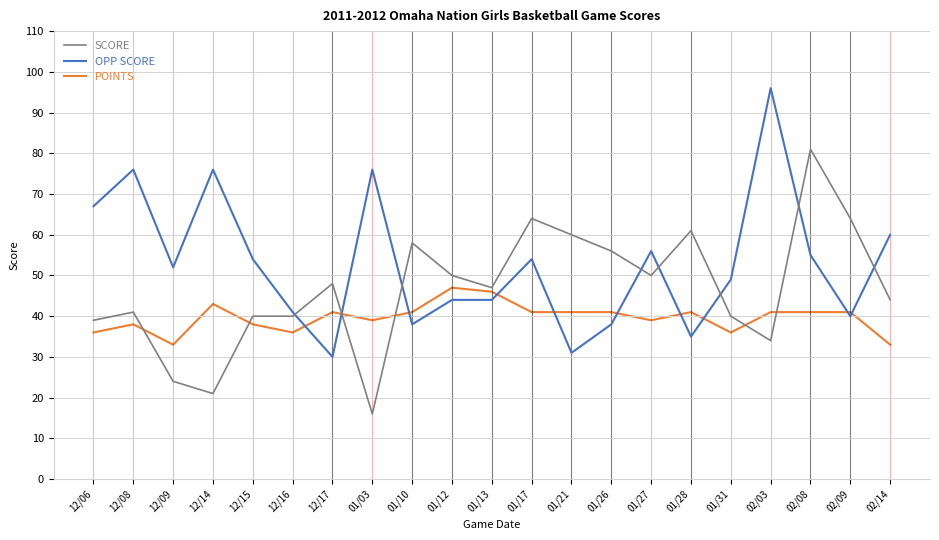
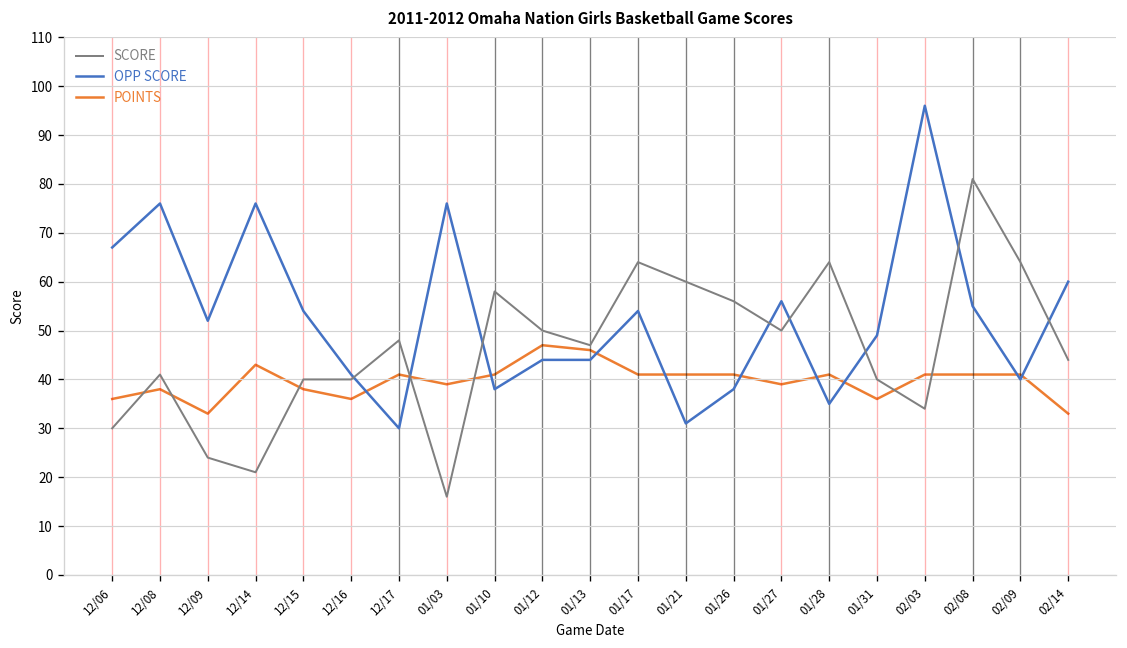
SCORE, 12/06: 39 -> 30
SCORE, 01/28: 61 -> 64
